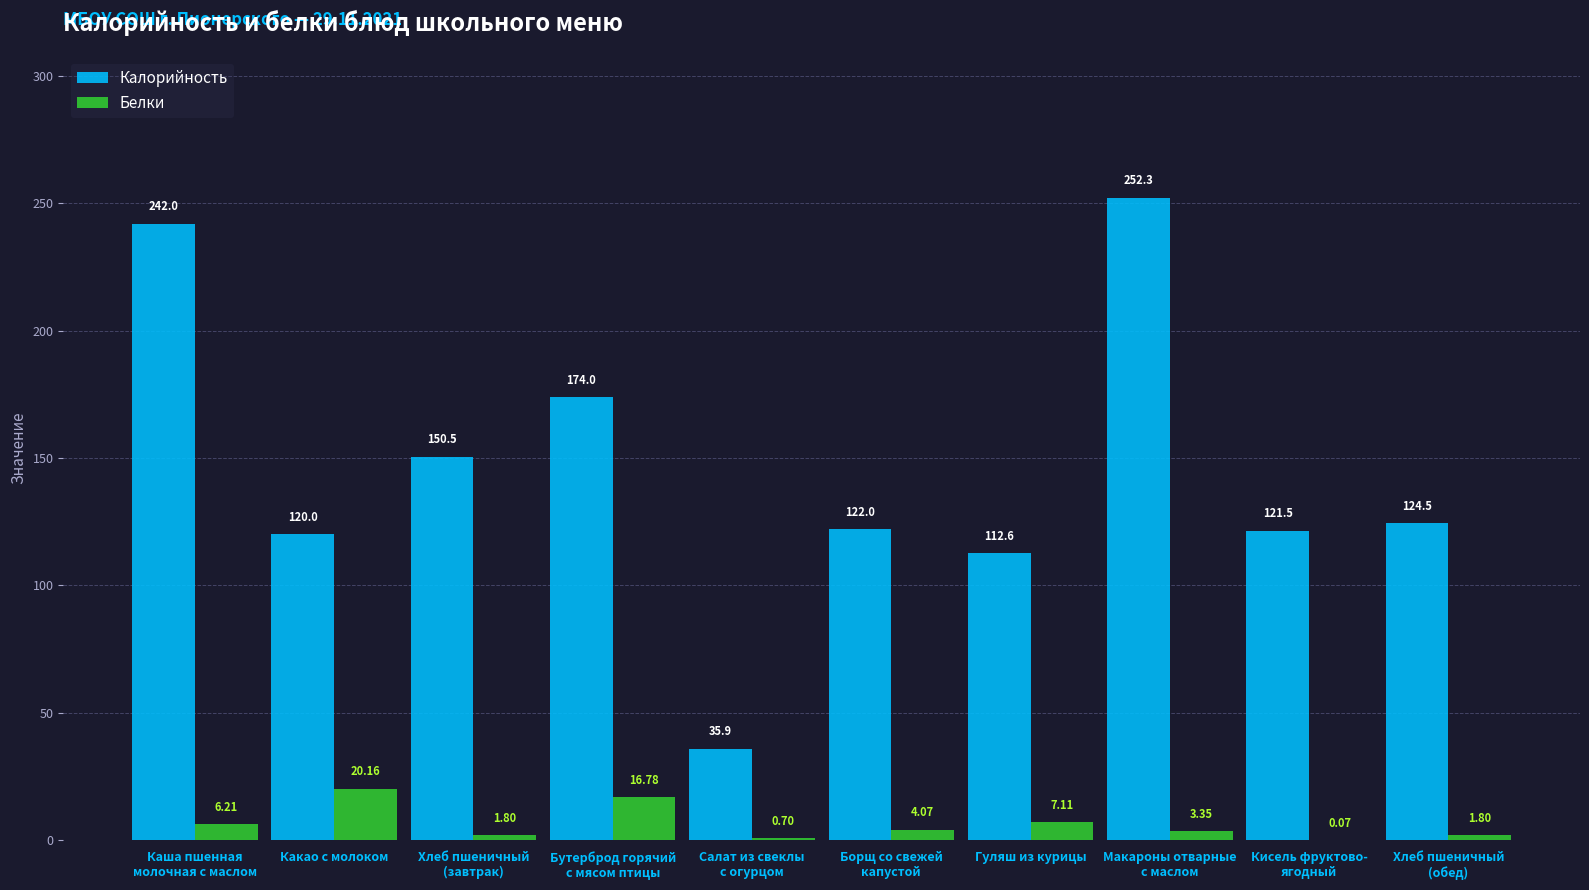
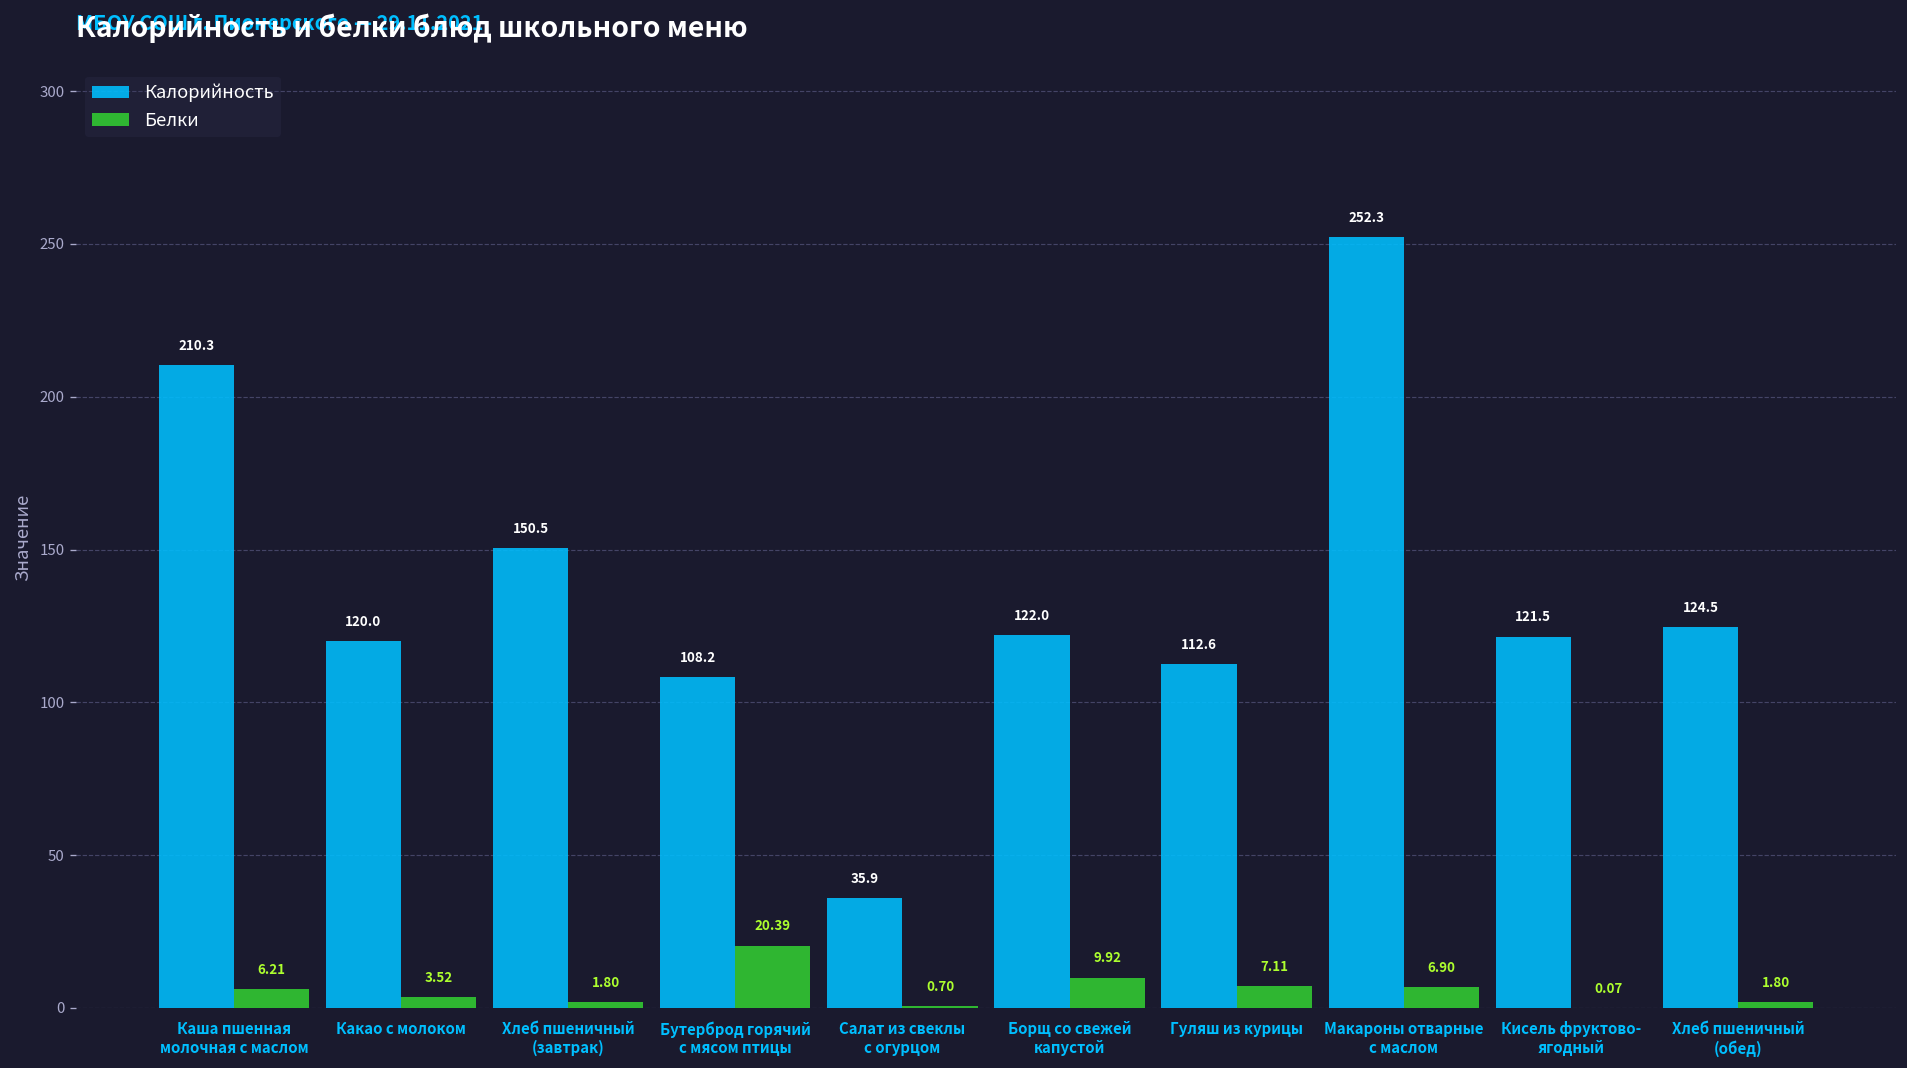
Калорийность, Каша пшенная молочная с маслом: 242.0 -> 210.3
Белки, Какао с молоком: 20.16 -> 3.52
Калорийность, Бутерброд горячий с мясом птицы: 174.0 -> 108.2
Белки, Бутерброд горячий с мясом птицы: 16.78 -> 20.39
Белки, Борщ со свежей капустой: 4.07 -> 9.92
Белки, Макароны отварные с маслом: 3.35 -> 6.90
